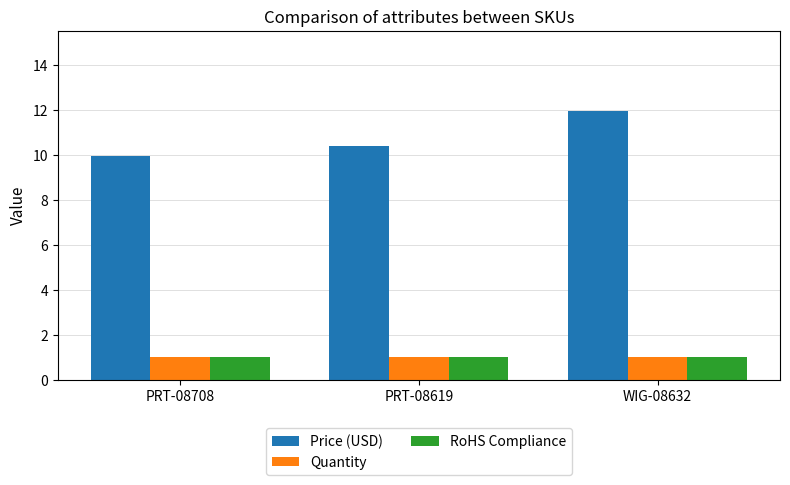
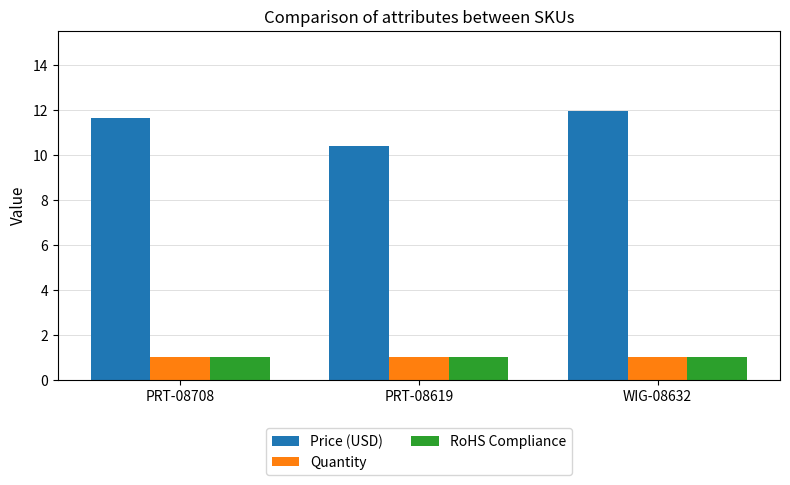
Price (USD), PRT-08708: 10.0 -> 11.6
